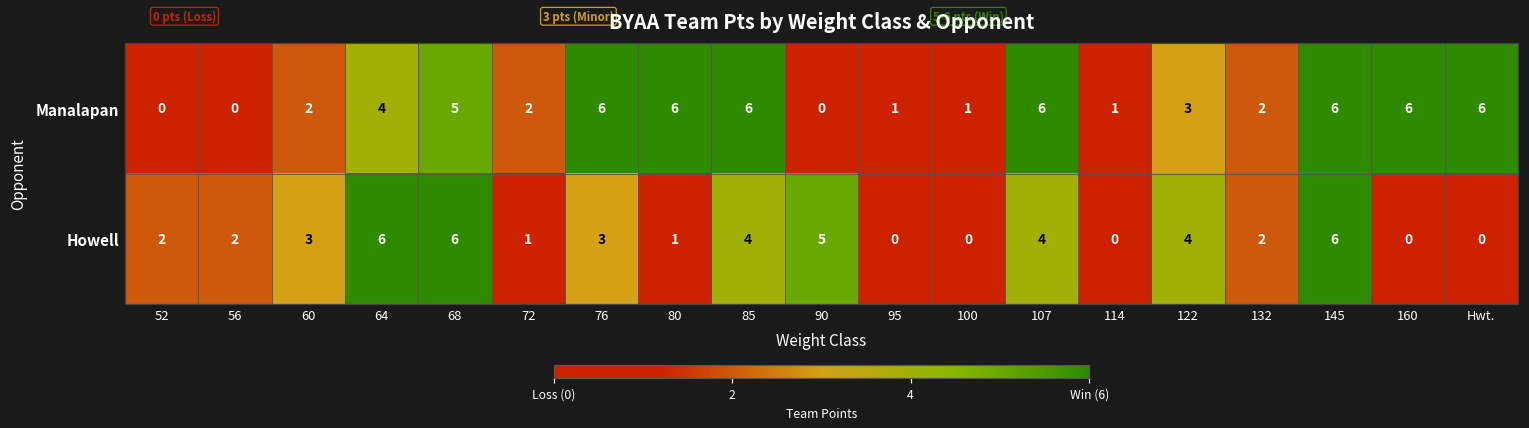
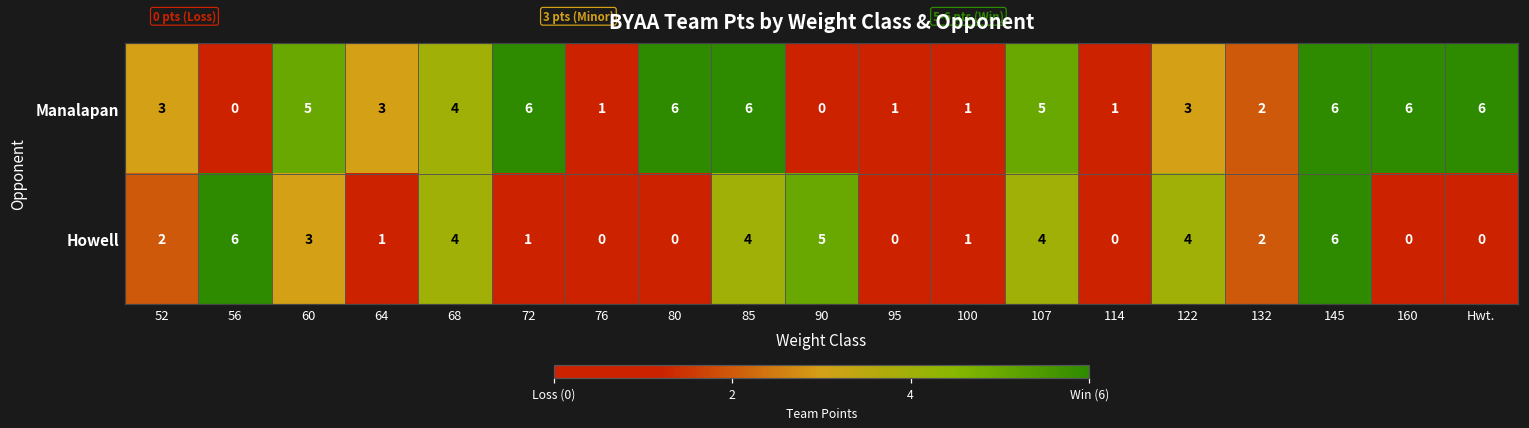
Manalapan, 52: 0 -> 3
Manalapan, 60: 2 -> 5
Manalapan, 64: 4 -> 3
Manalapan, 68: 5 -> 4
Manalapan, 72: 2 -> 6
Manalapan, 76: 6 -> 1
Manalapan, 107: 6 -> 5
Howell, 56: 2 -> 6
Howell, 64: 6 -> 1
Howell, 68: 6 -> 4
Howell, 76: 3 -> 0
Howell, 80: 1 -> 0
Howell, 100: 0 -> 1
